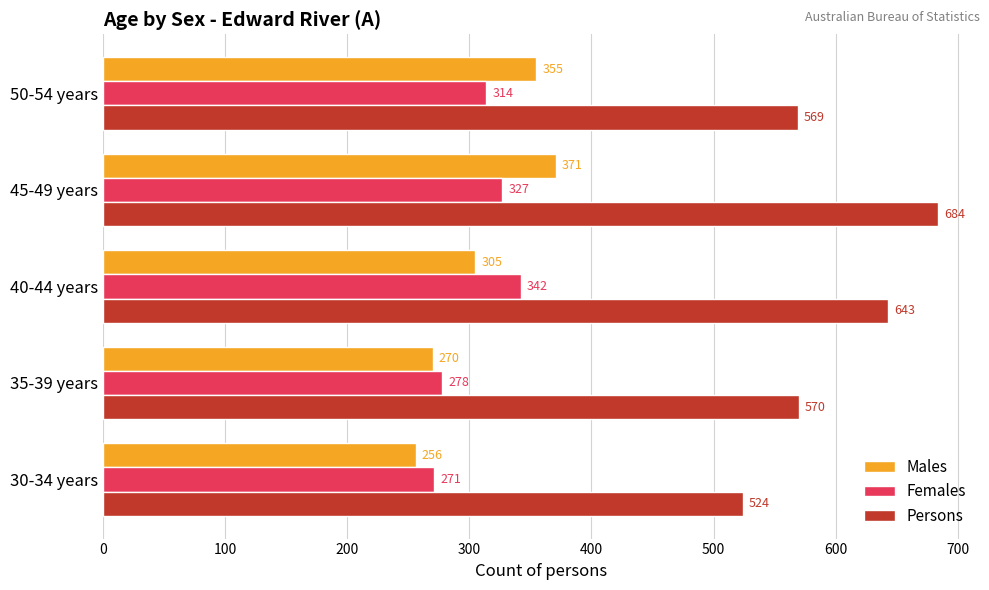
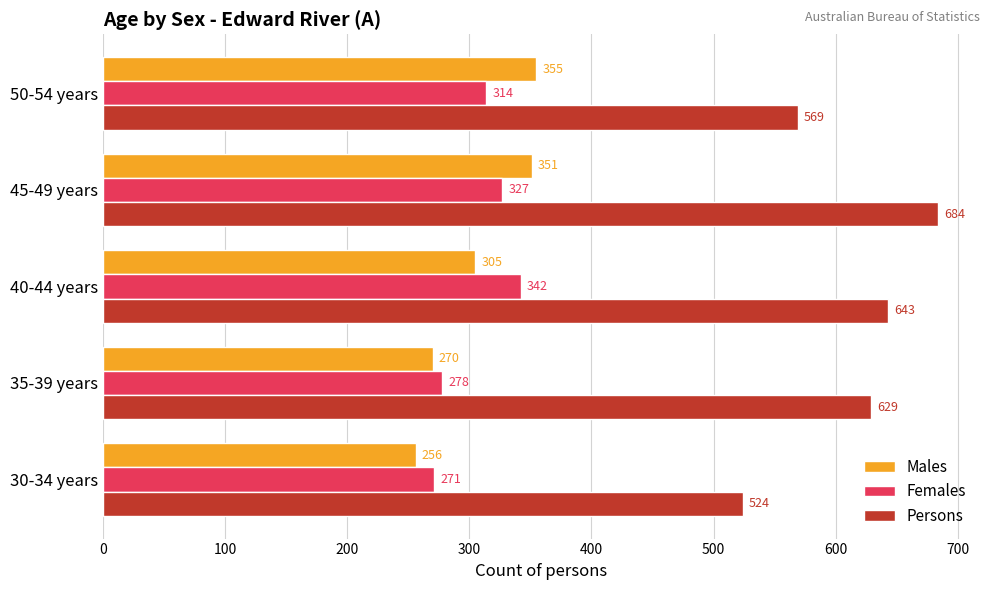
Males, 45-49 years: 371 -> 351
Persons, 35-39 years: 570 -> 629
